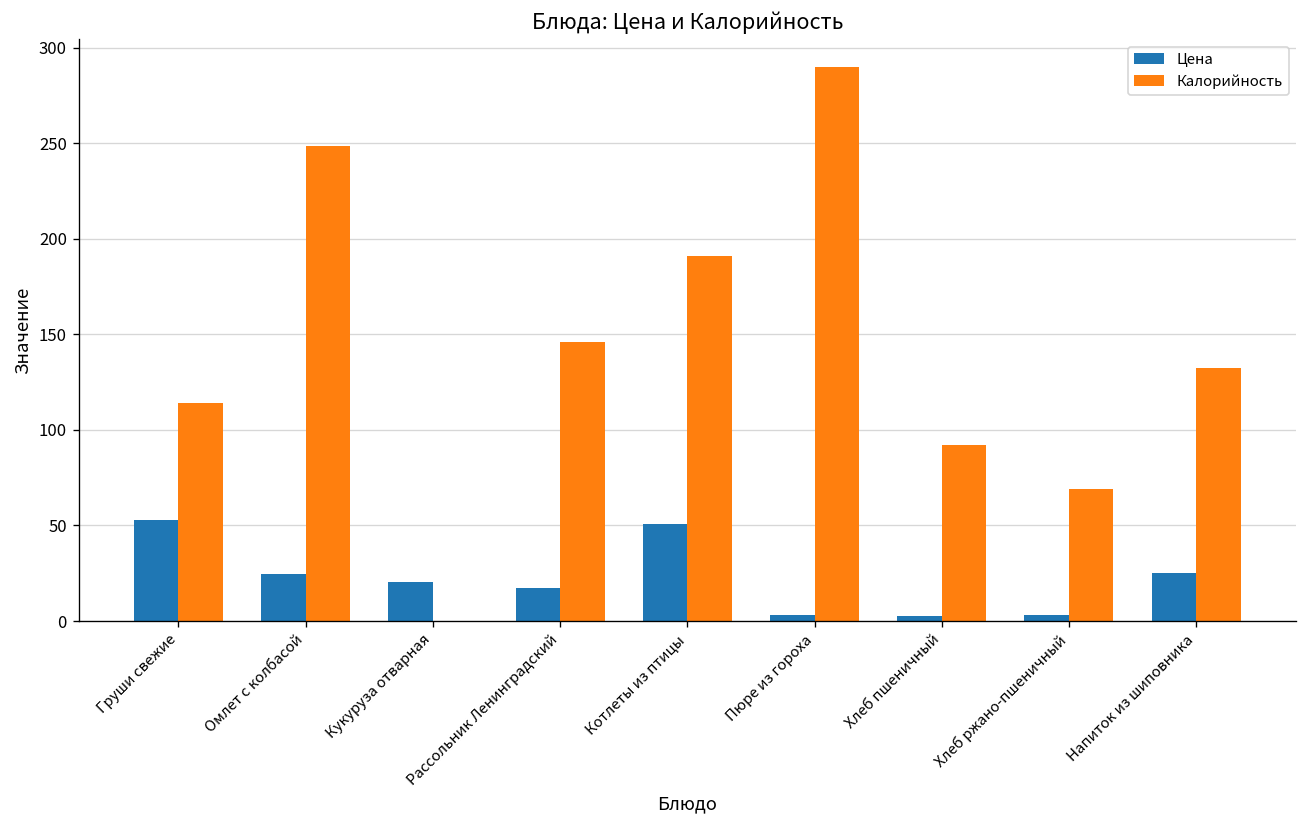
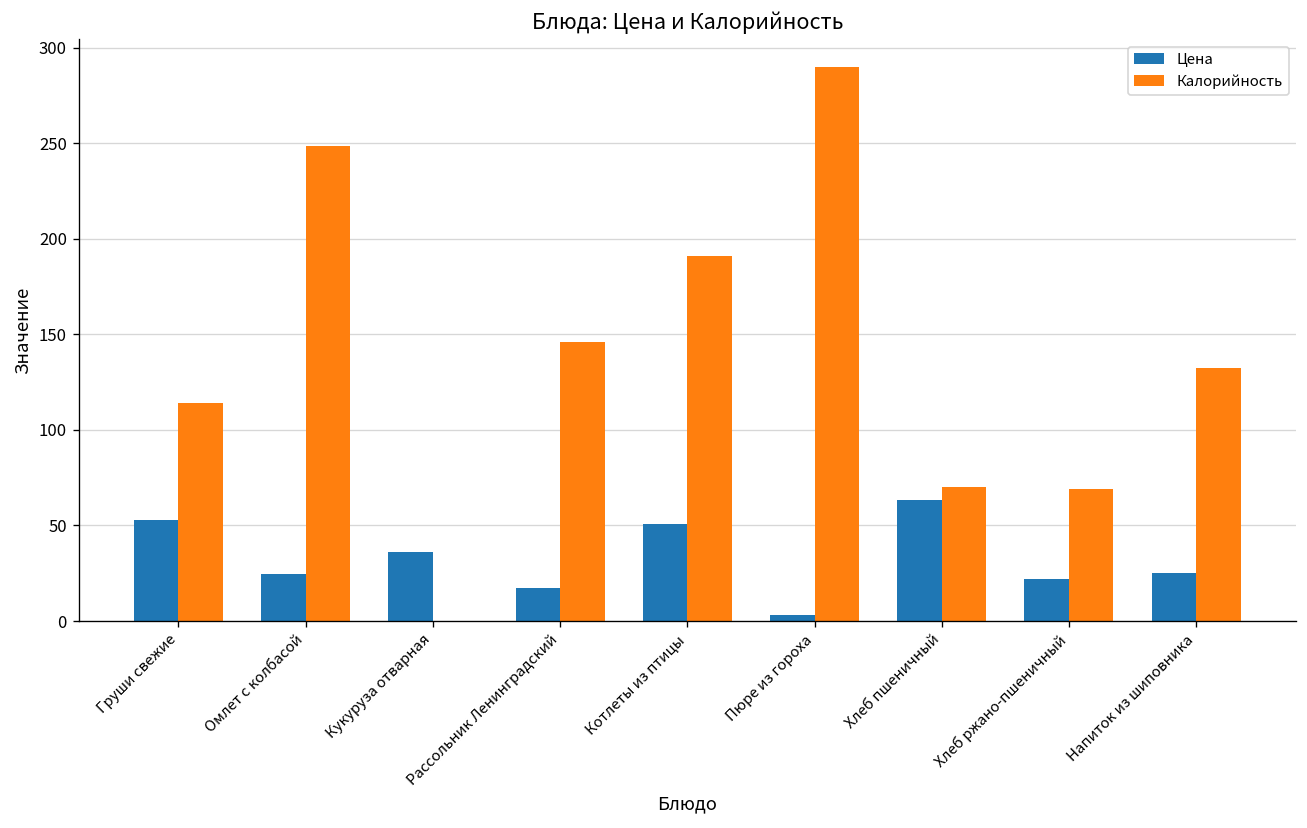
Цена, Кукуруза отварная: 21 -> 36
Цена, Хлеб пшеничный: 3 -> 63
Калорийность, Хлеб пшеничный: 92 -> 70
Цена, Хлеб ржано-пшеничный: 3 -> 22
